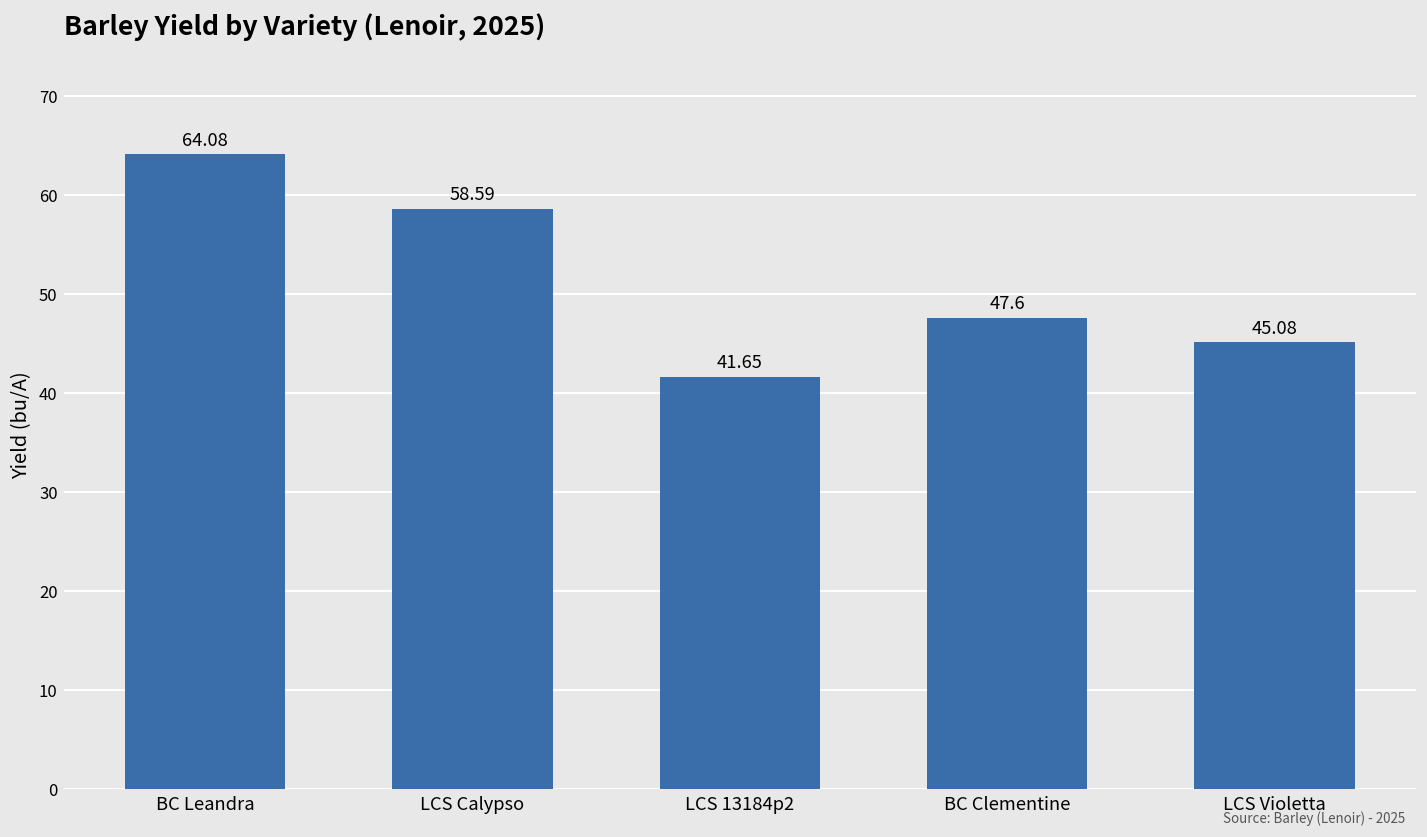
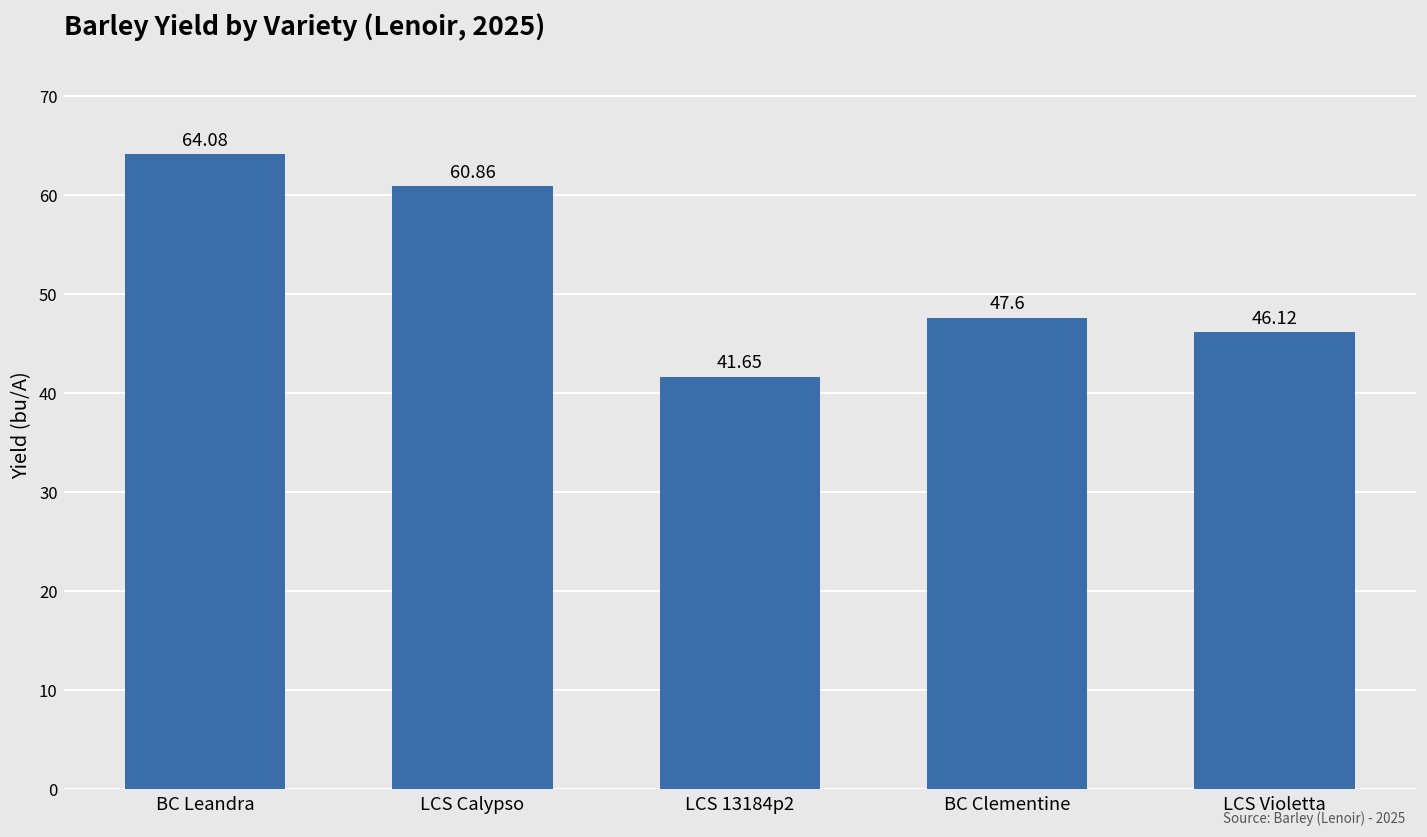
LCS Calypso: 58.59 -> 60.86
LCS Violetta: 45.08 -> 46.12
